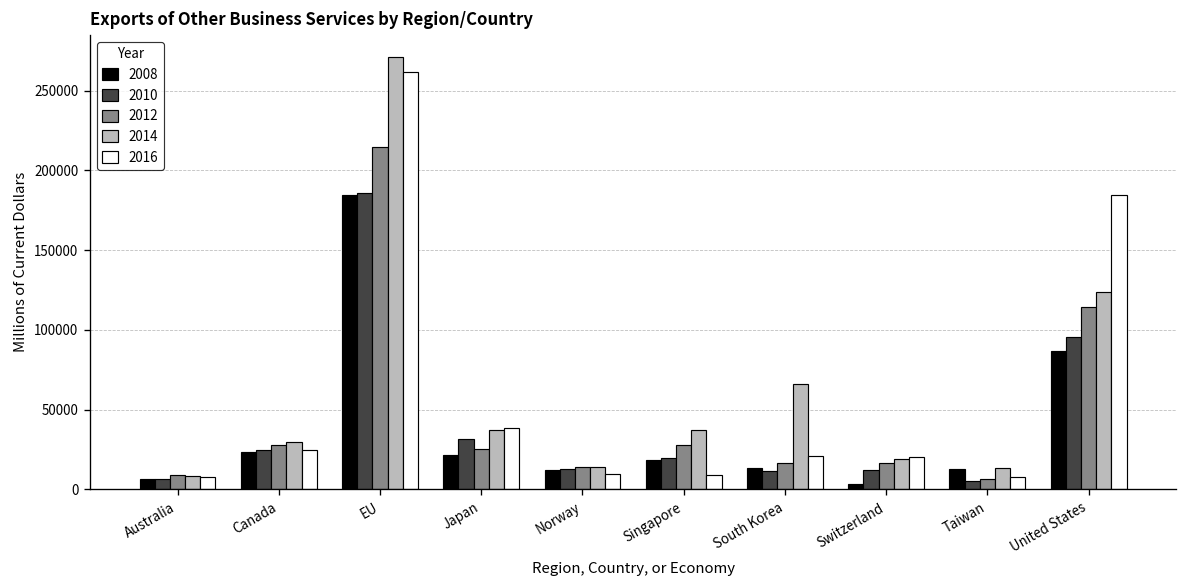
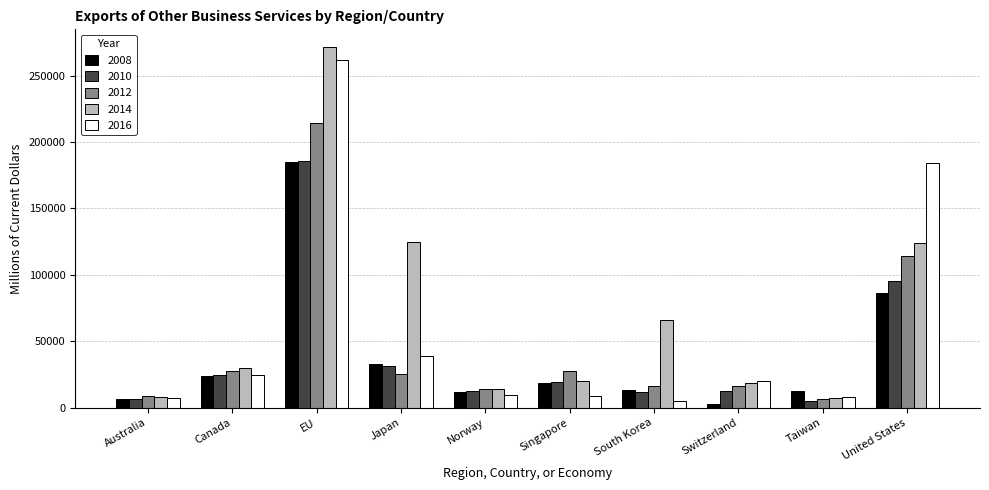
2008, Japan: 22000 -> 33000
2014, Japan: 37000 -> 125000
2014, Singapore: 37000 -> 20000
2016, South Korea: 21000 -> 5000
2014, Taiwan: 14000 -> 7000
